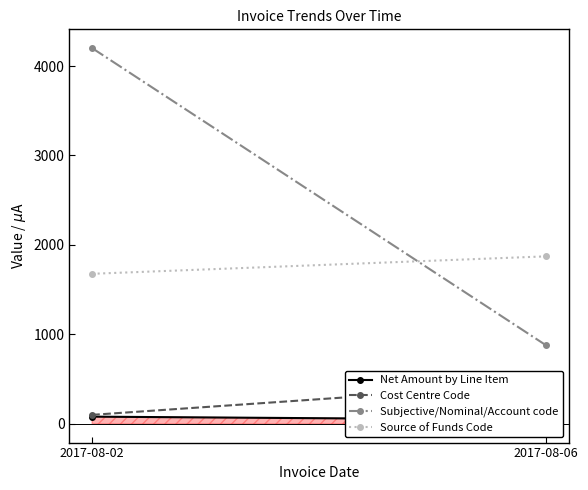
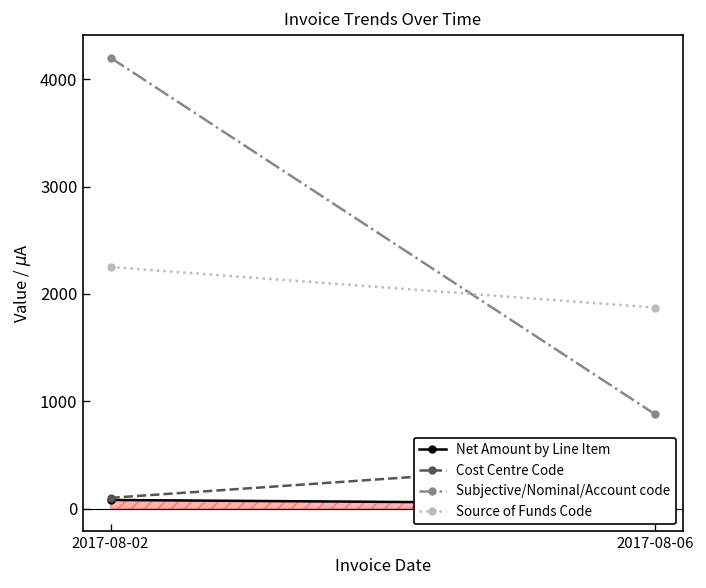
Source of Funds Code, 2017-08-02: 1700 -> 2300
